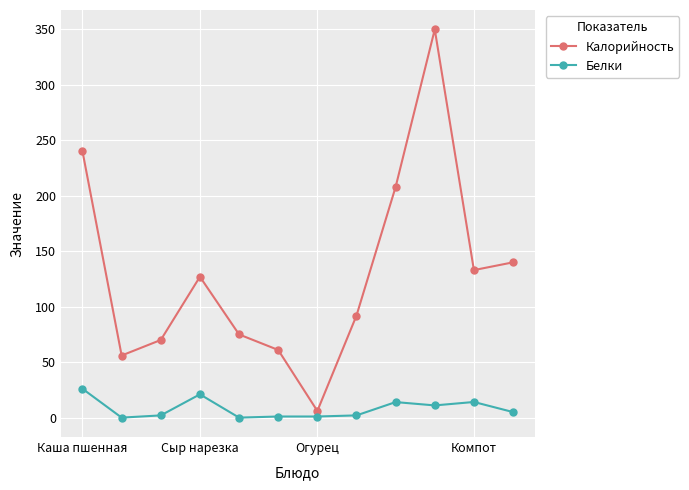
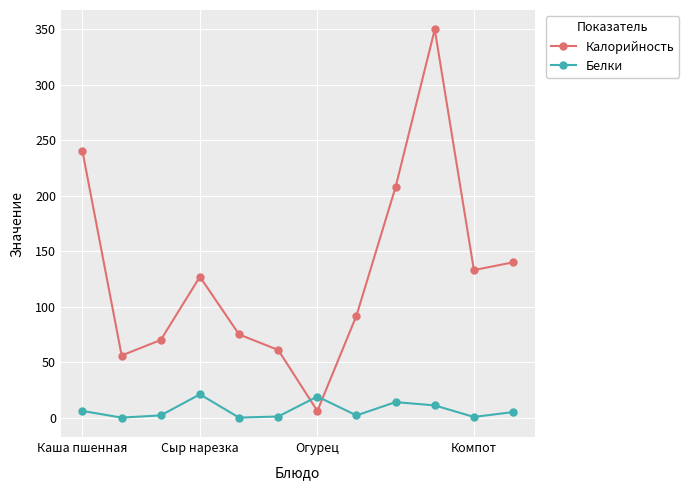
Белки, Каша пшенная: 26 -> 6
Белки, Огурец: 1 -> 19
Белки, Компот: 14 -> 1
